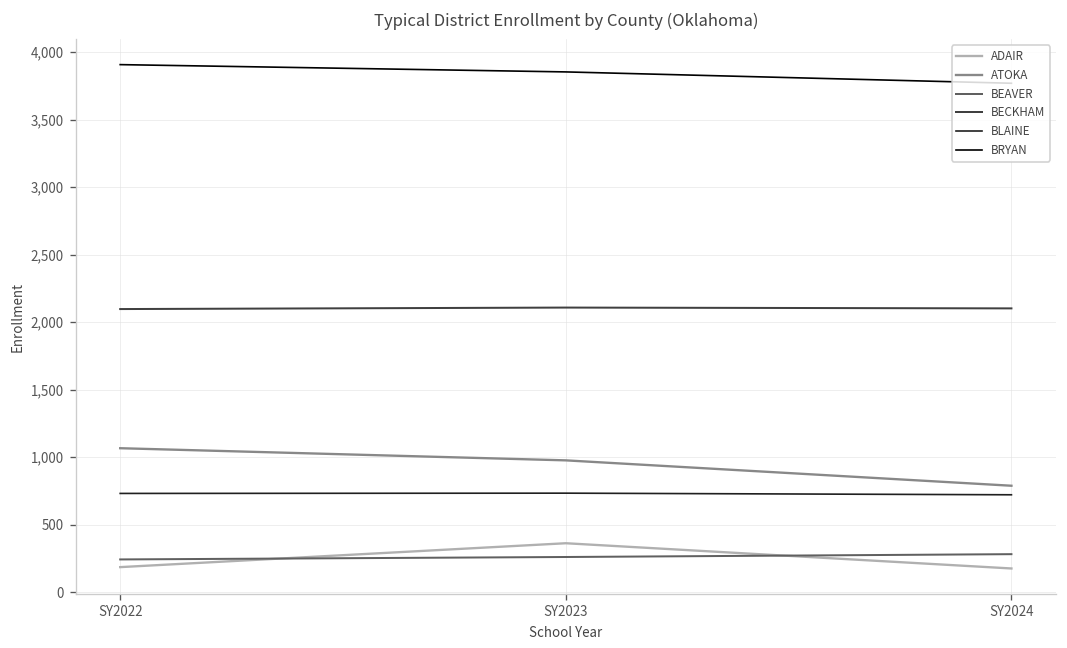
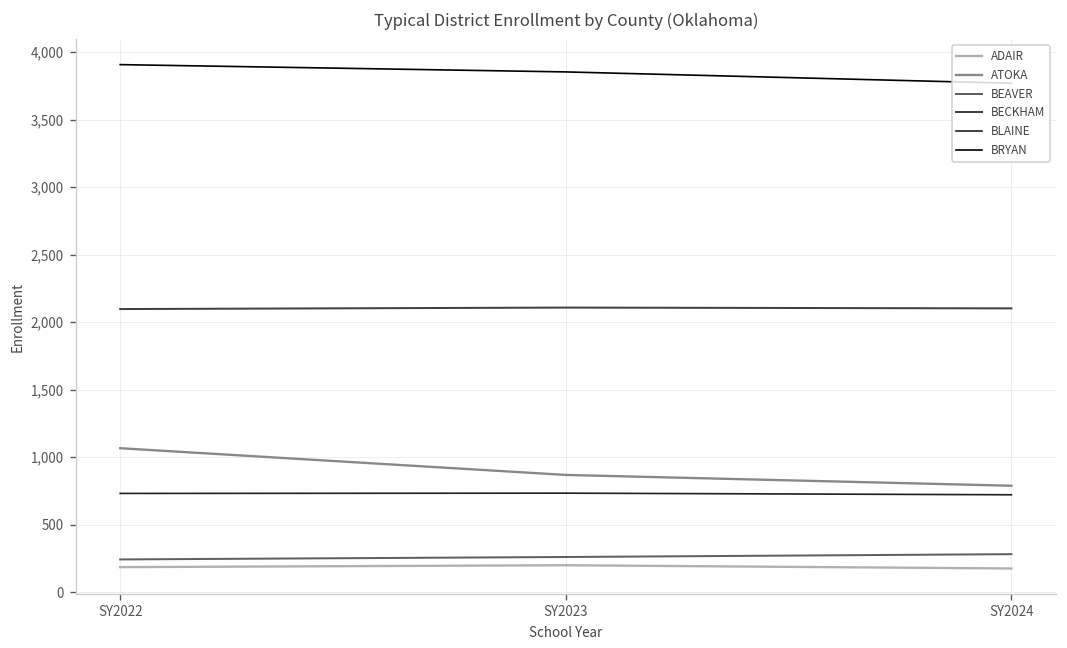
ADAIR, SY2023: 360 -> 200
ATOKA, SY2023: 980 -> 870
